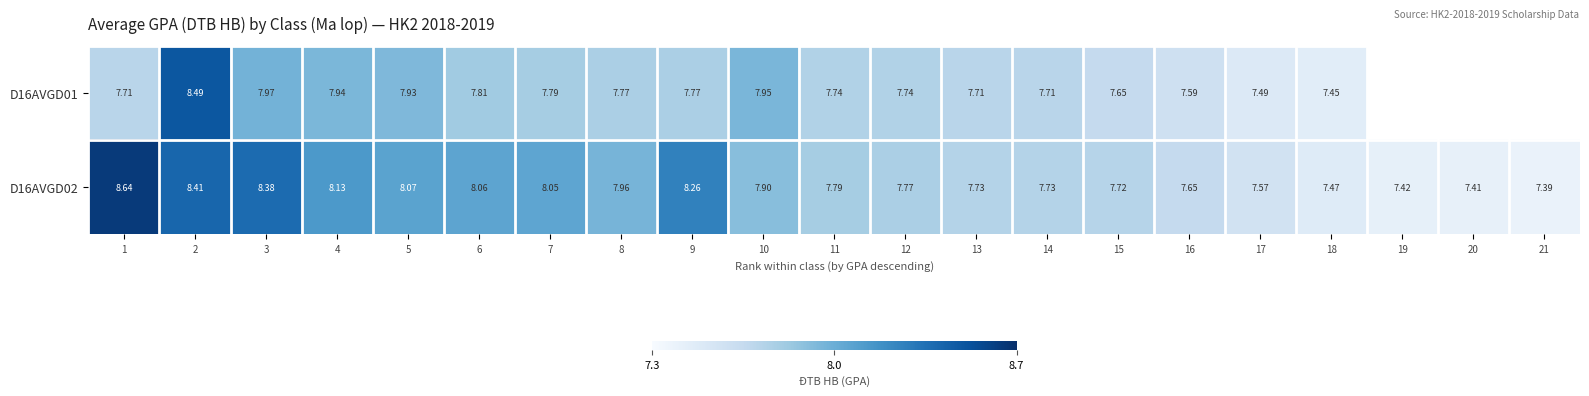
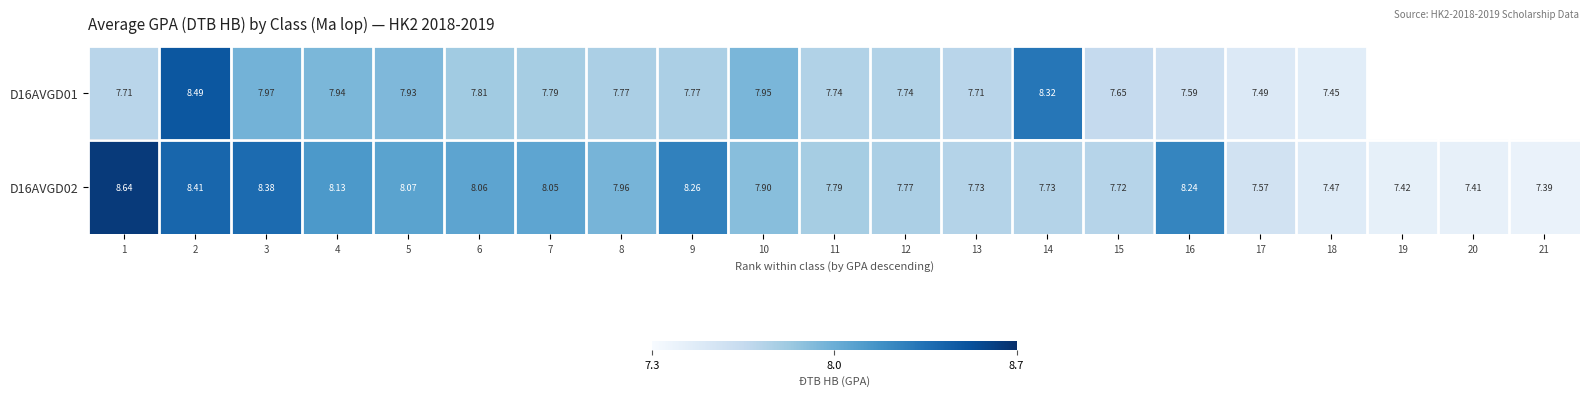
D16AVGD01, 14: 7.71 -> 8.32
D16AVGD02, 16: 7.65 -> 8.24
